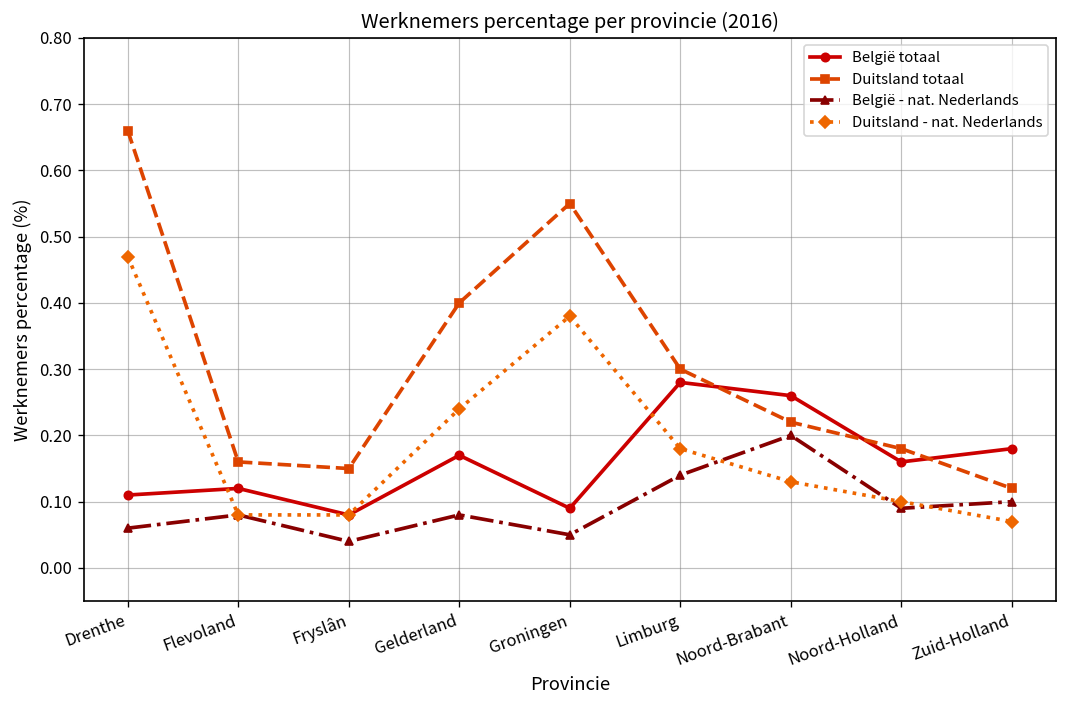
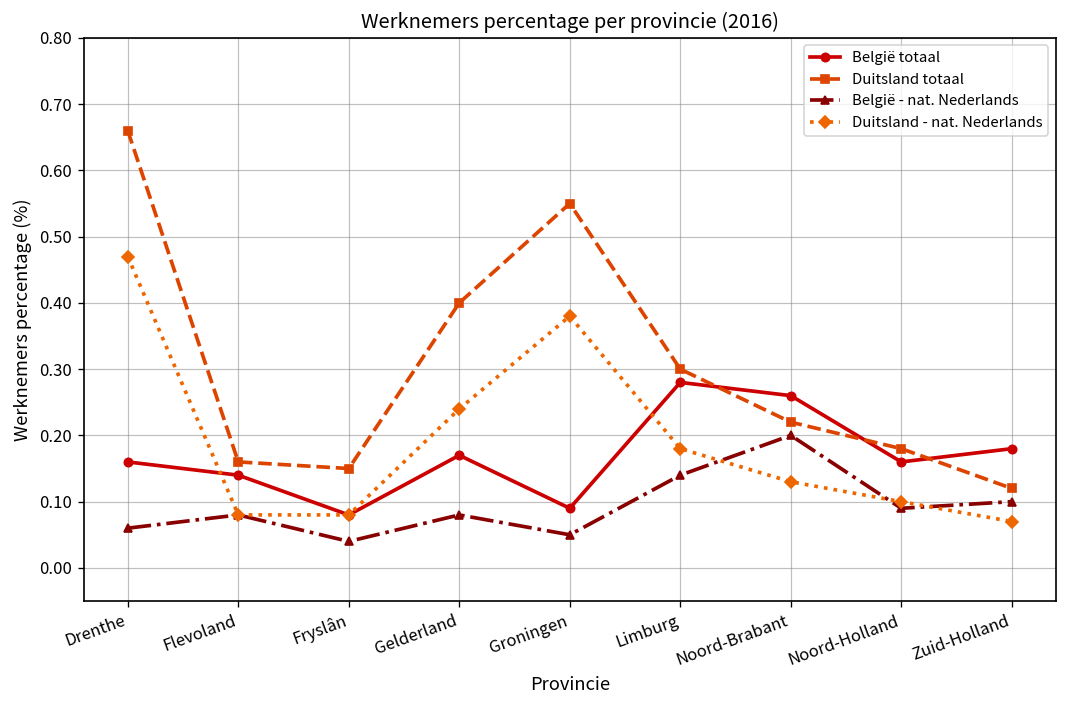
België totaal, Drenthe: 0.11 -> 0.16
België totaal, Flevoland: 0.12 -> 0.14
